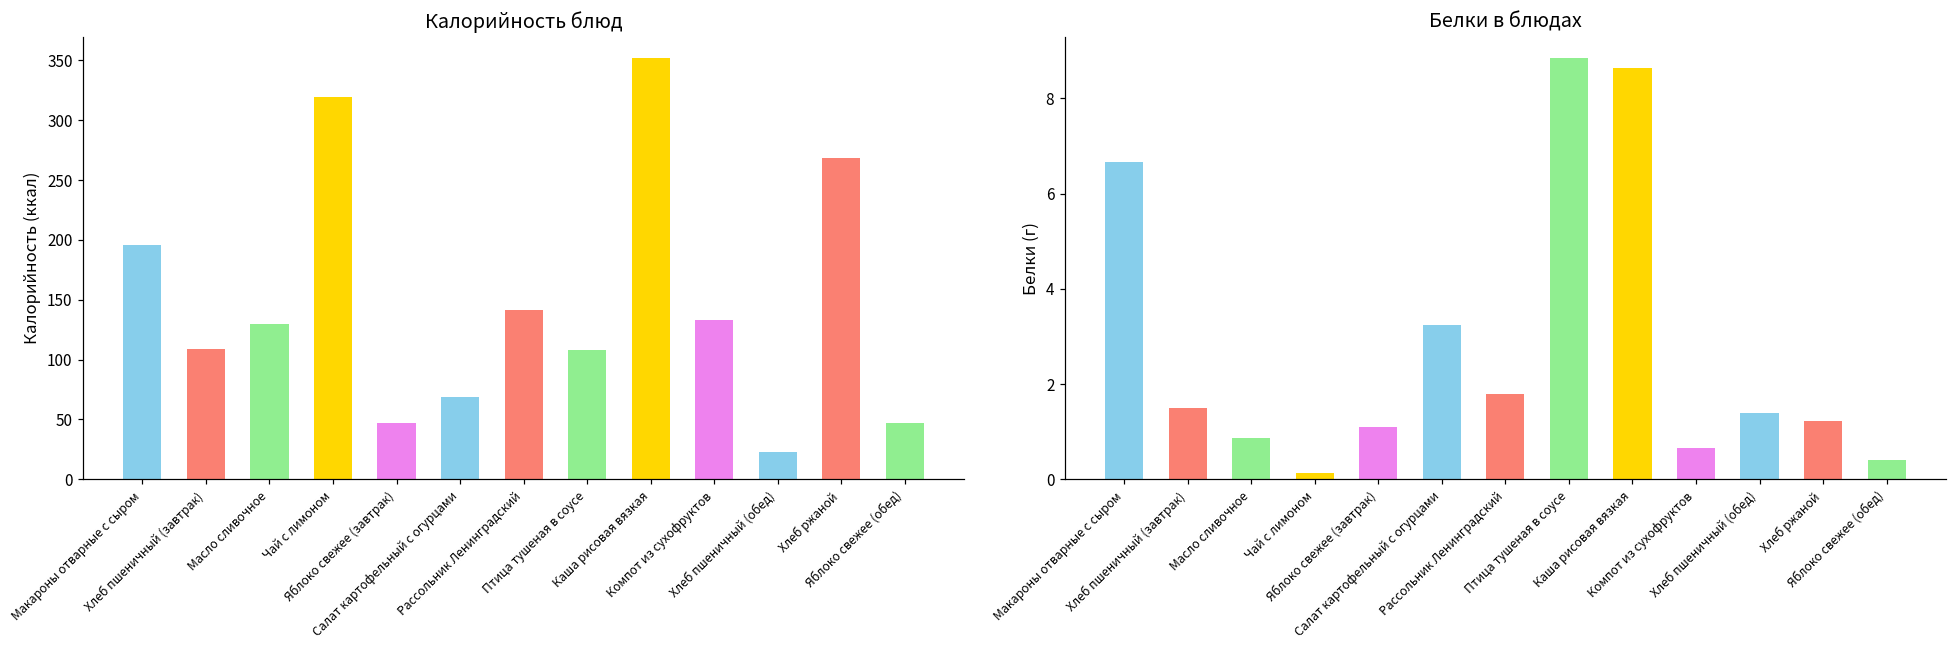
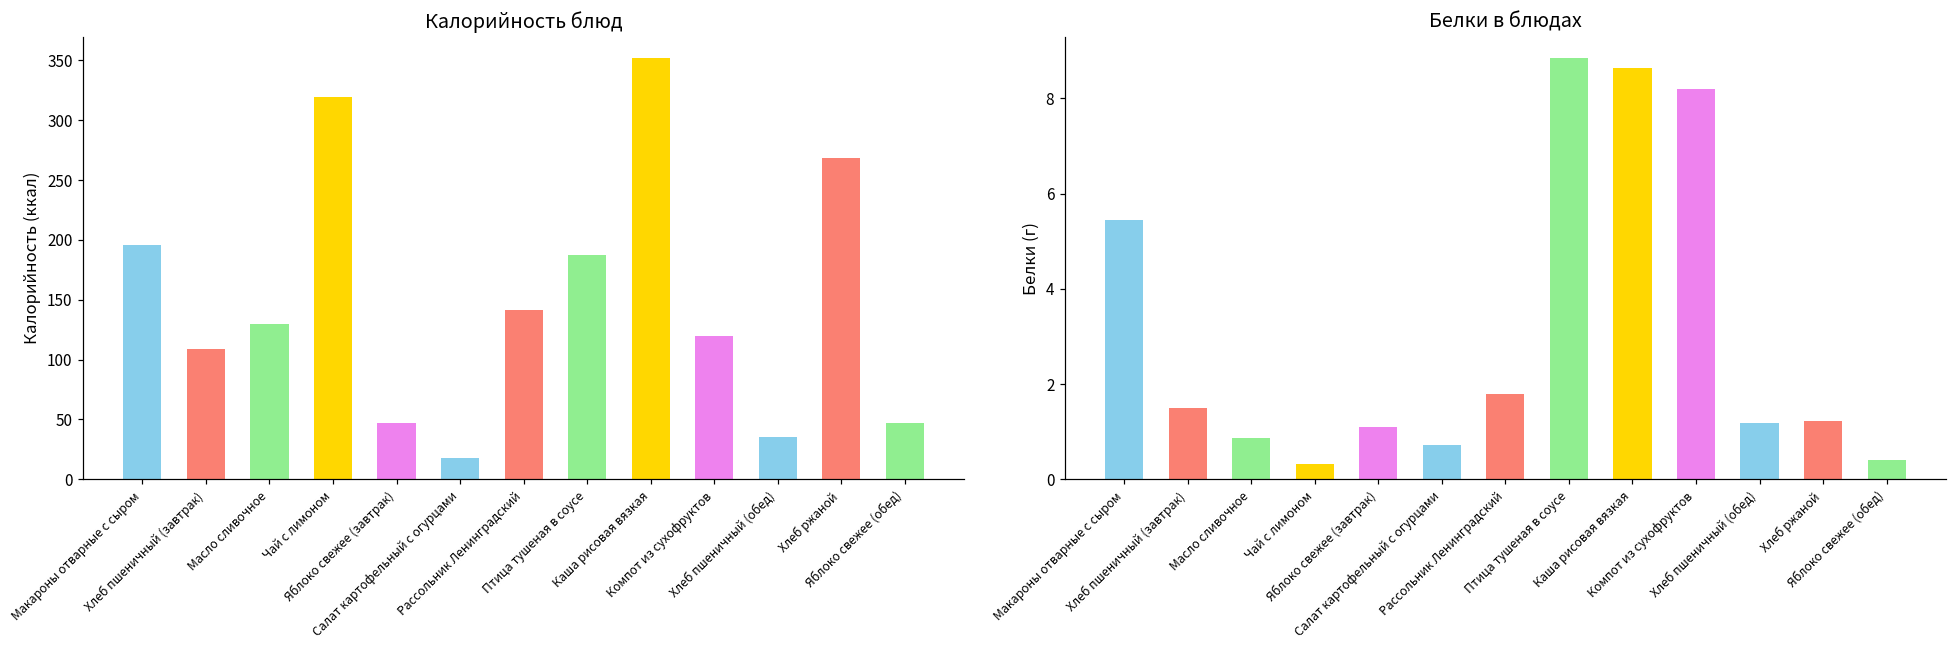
Калорийность блюд, Салат картофельный с огурцами: 68 -> 18
Калорийность блюд, Птица тушеная в соусе: 108 -> 187
Калорийность блюд, Компот из сухофруктов: 133 -> 119
Калорийность блюд, Хлеб пшеничный (обед): 22 -> 35
Белки в блюдах, Макароны отварные с сыром: 6.7 -> 5.5
Белки в блюдах, Чай с лимоном: 0.1 -> 0.3
Белки в блюдах, Салат картофельный с огурцами: 3.2 -> 0.7
Белки в блюдах, Компот из сухофруктов: 0.7 -> 8.2
Белки в блюдах, Хлеб пшеничный (обед): 1.4 -> 1.2
